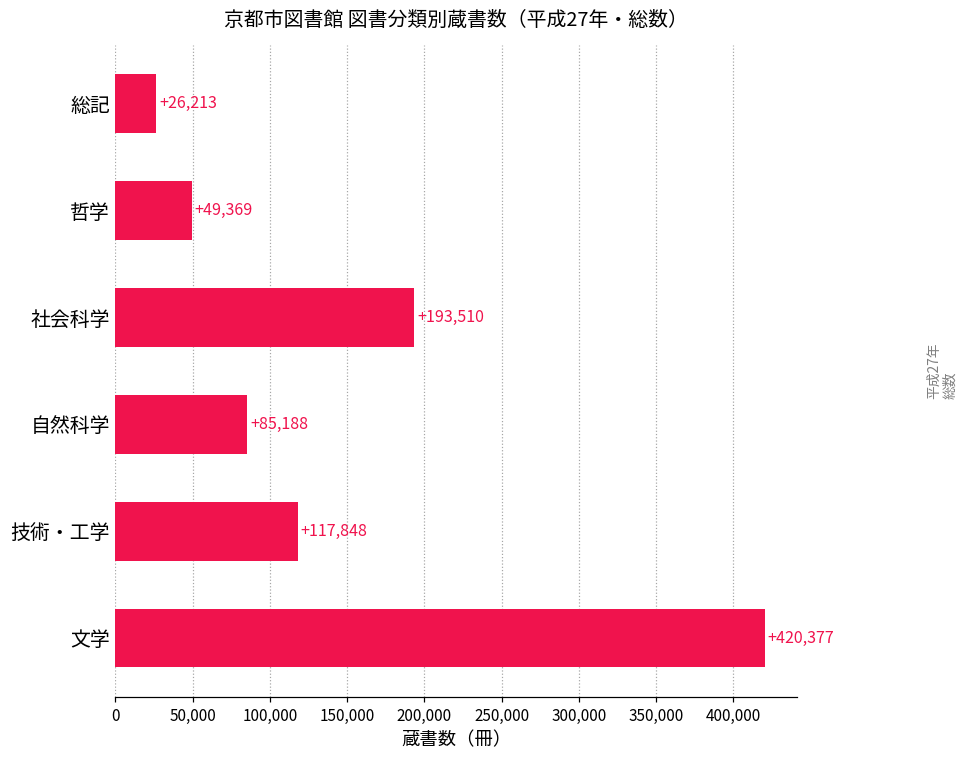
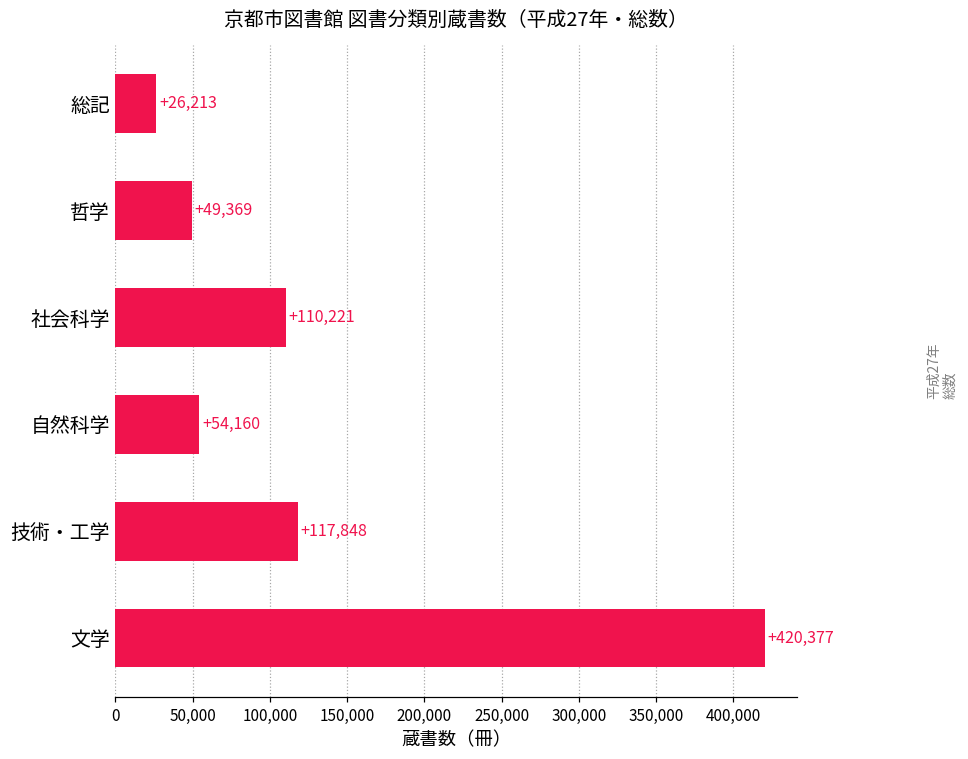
社会科学: +193,510 -> +110,221
自然科学: +85,188 -> +54,160
